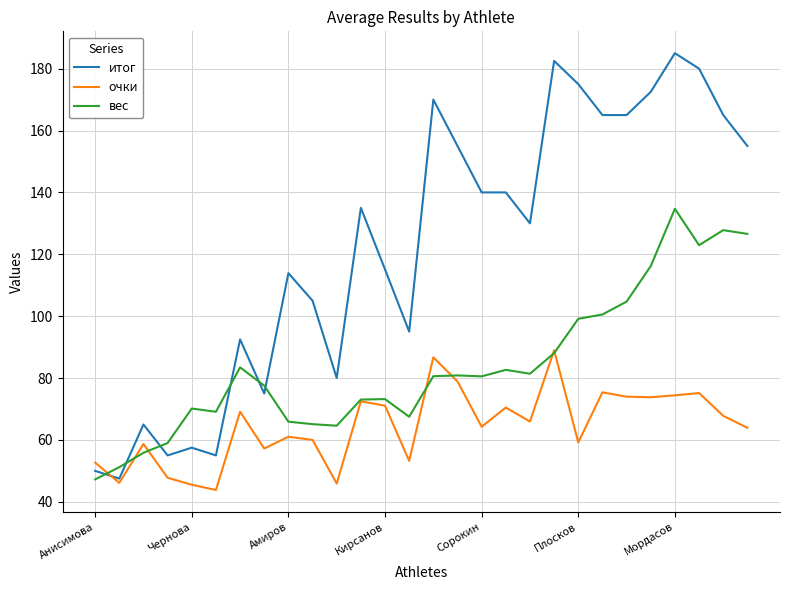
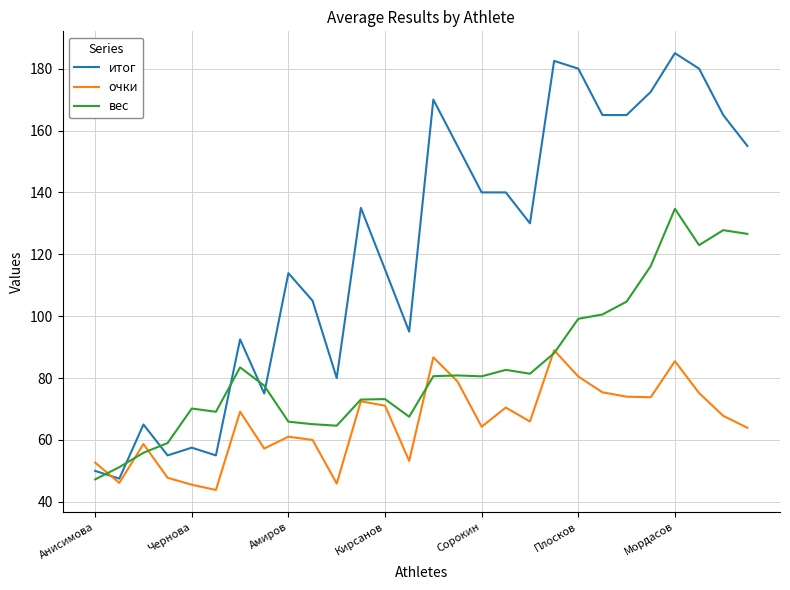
итог, Плосков: 175 -> 180
очки, Плосков: 59 -> 81
очки, Мордасов: 74 -> 85
